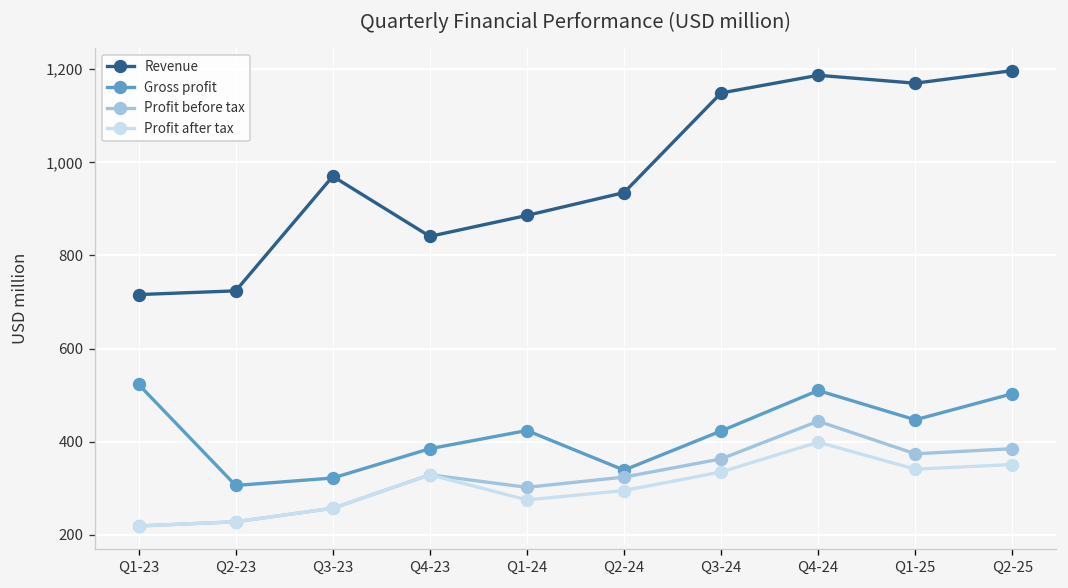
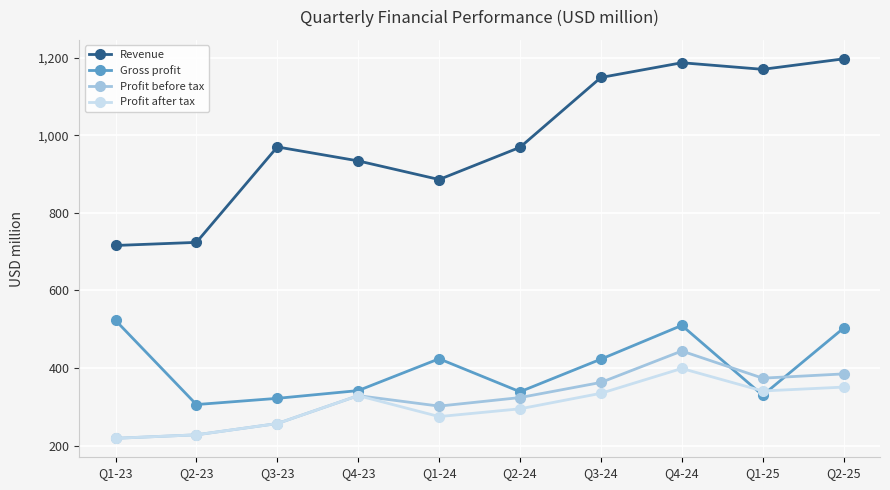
Revenue, Q4-23: 840 -> 930
Gross profit, Q4-23: 390 -> 340
Revenue, Q2-24: 940 -> 970
Gross profit, Q1-25: 450 -> 330
